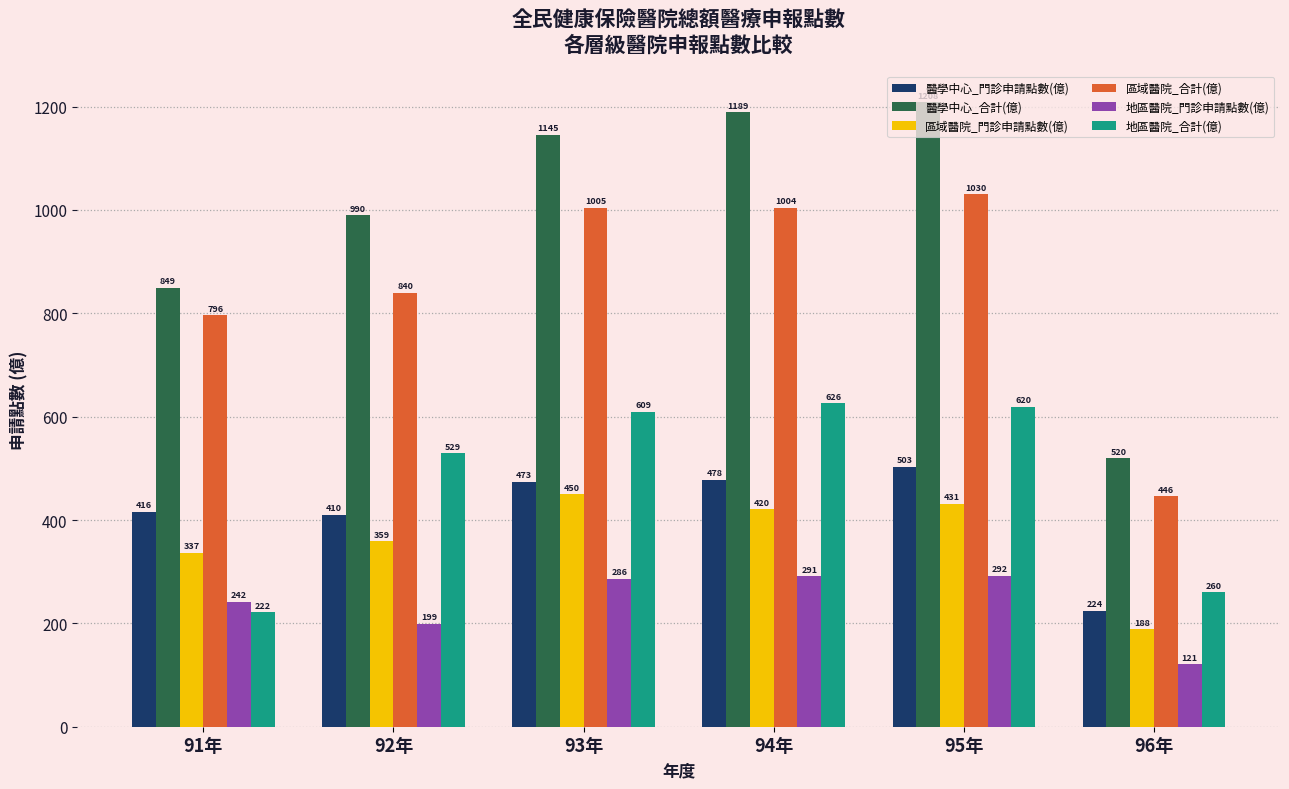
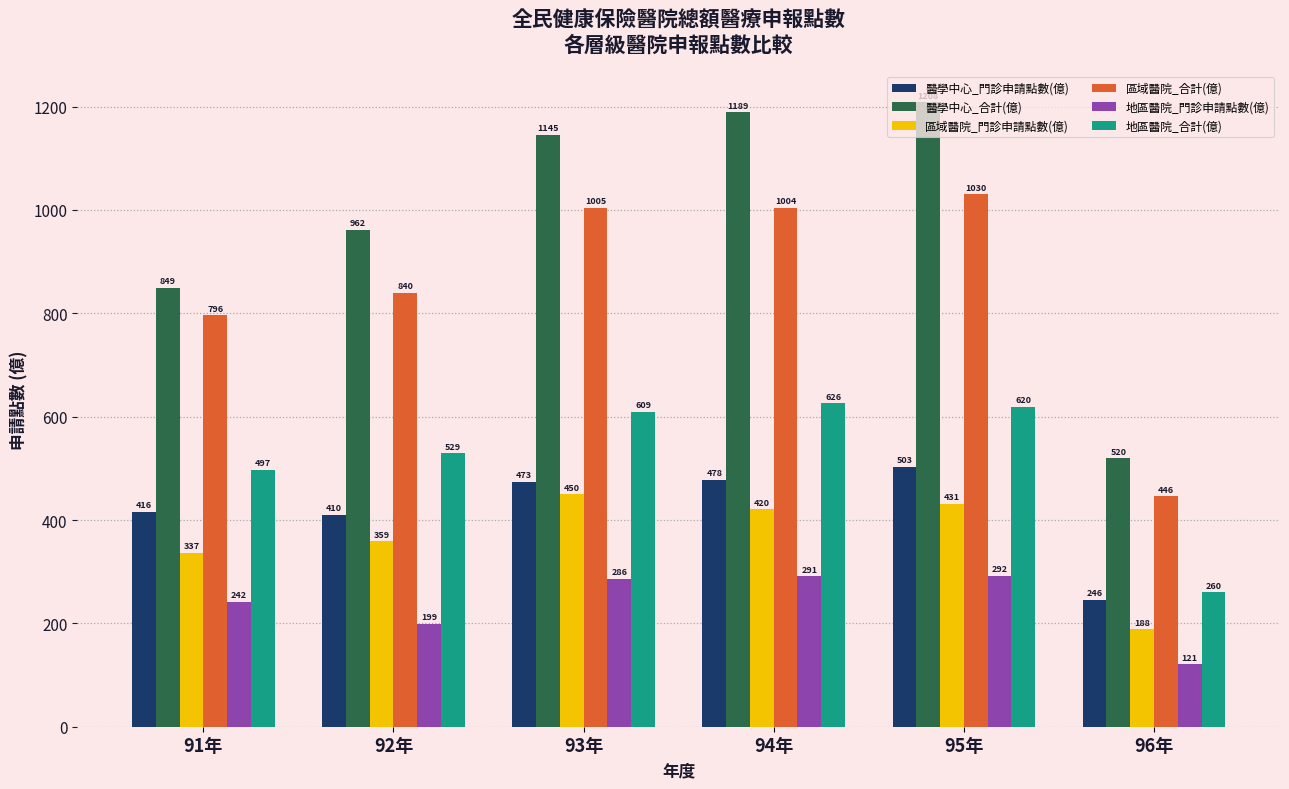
地區醫院_合計(億), 91年: 222 -> 497
醫學中心_合計(億), 92年: 990 -> 962
醫學中心_門診申請點數(億), 96年: 224 -> 246
